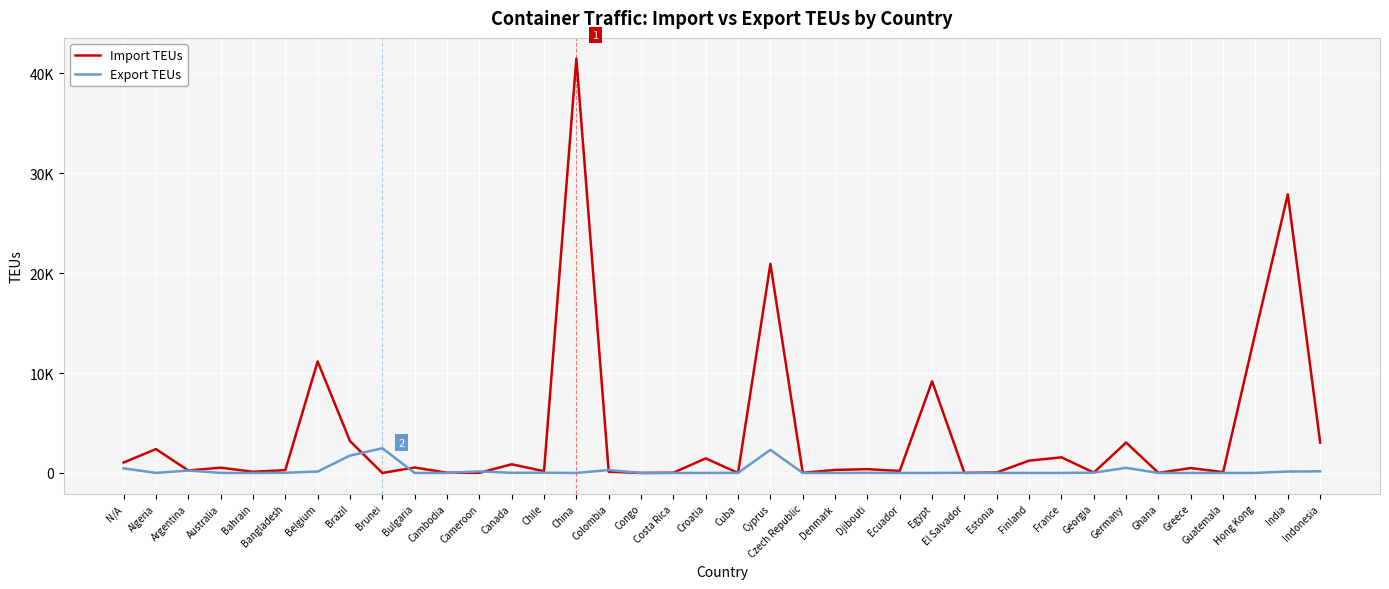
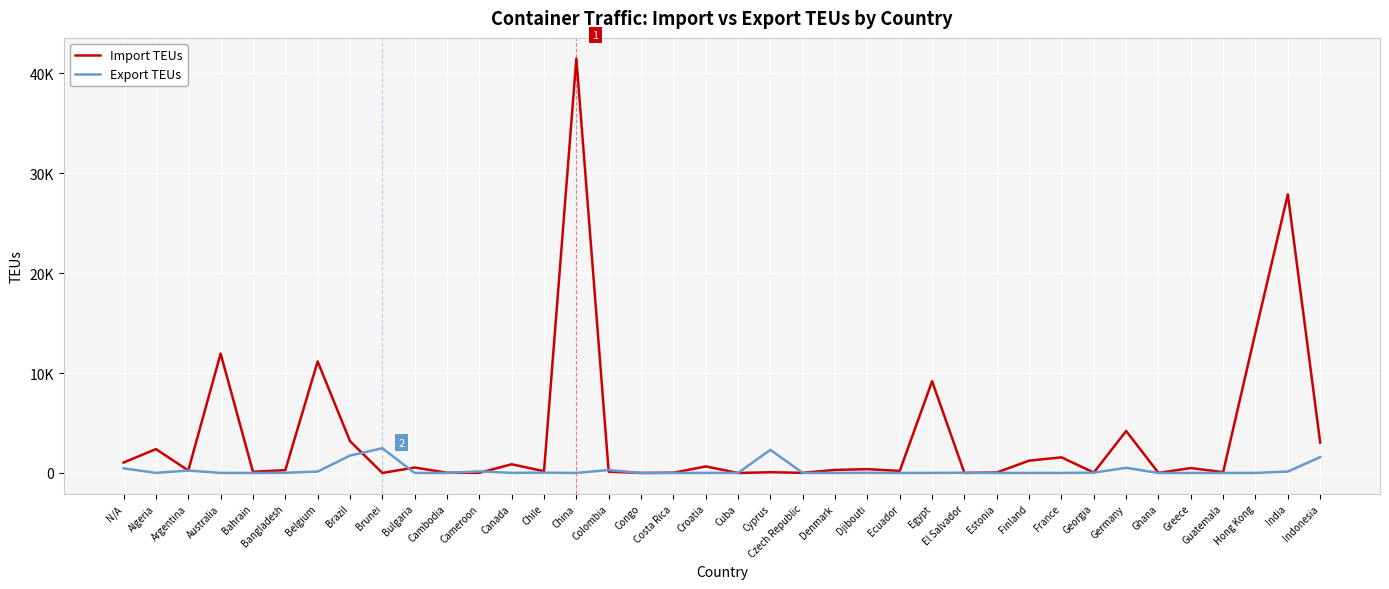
Import TEUs, Australia: 1000 -> 12000
Import TEUs, Croatia: 1500 -> 700
Import TEUs, Cyprus: 21000 -> 0
Import TEUs, Germany: 3000 -> 4000
Export TEUs, Indonesia: 0 -> 2000
